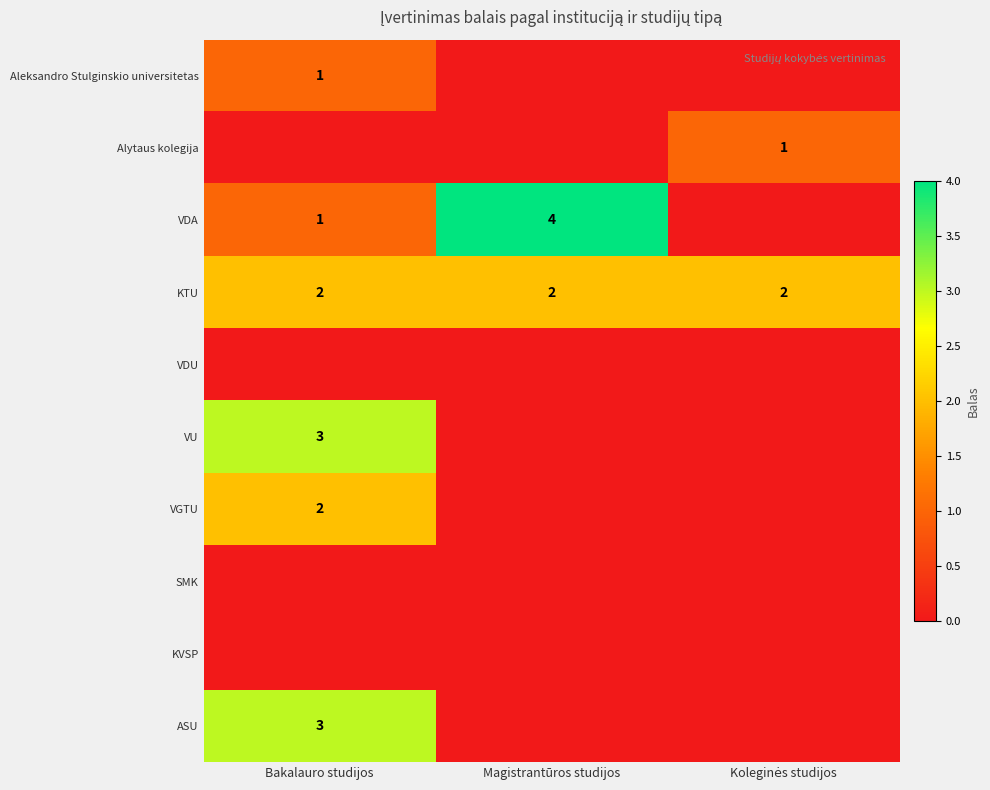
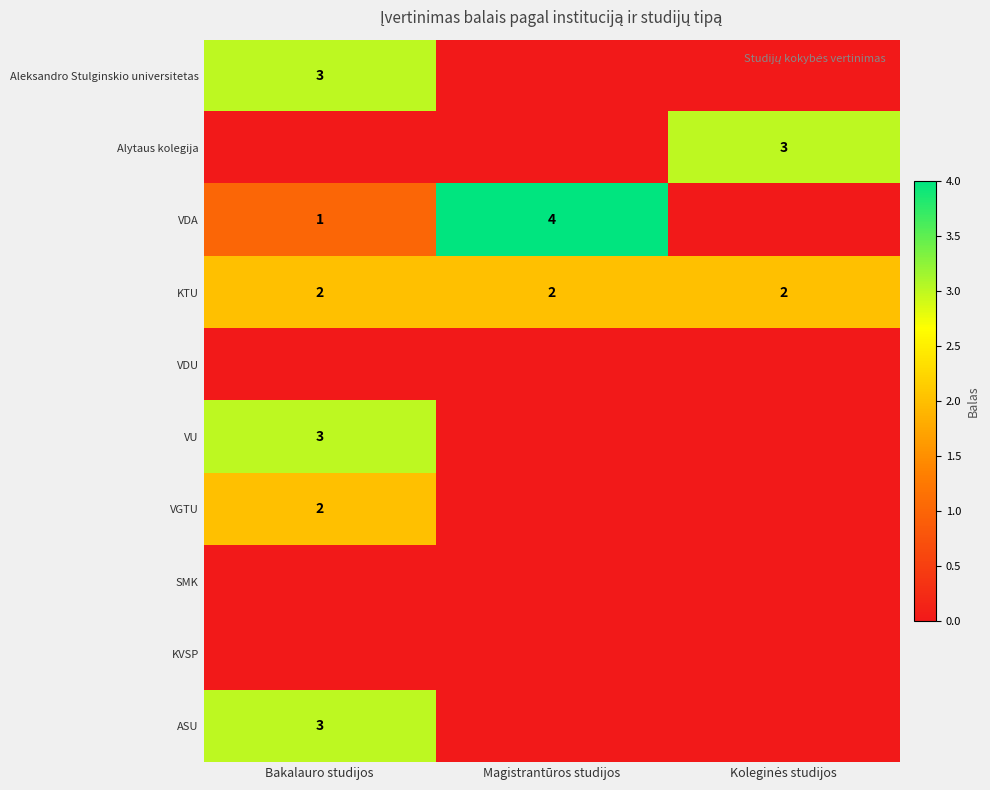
Aleksandro Stulginskio universitetas, Bakalauro studijos: 1 -> 3
Alytaus kolegija, Koleginės studijos: 1 -> 3
